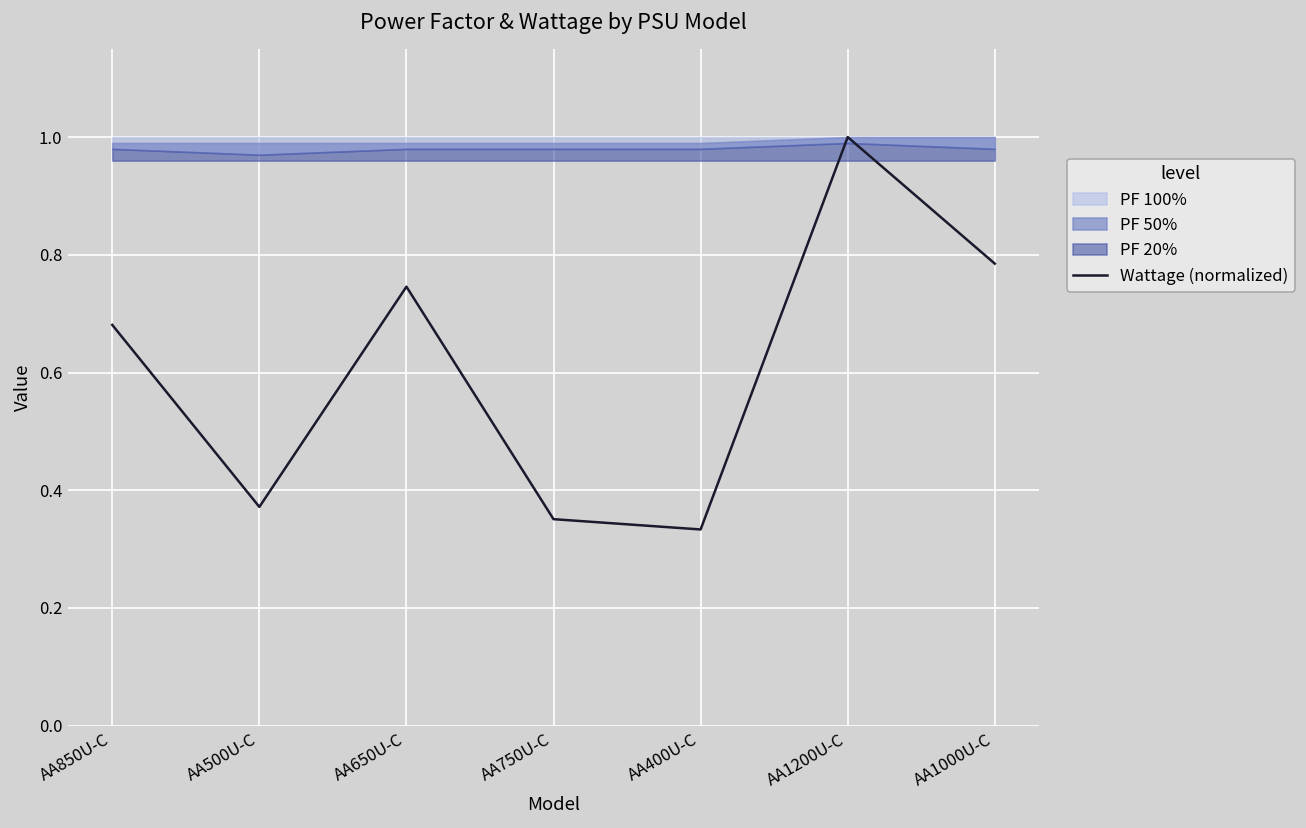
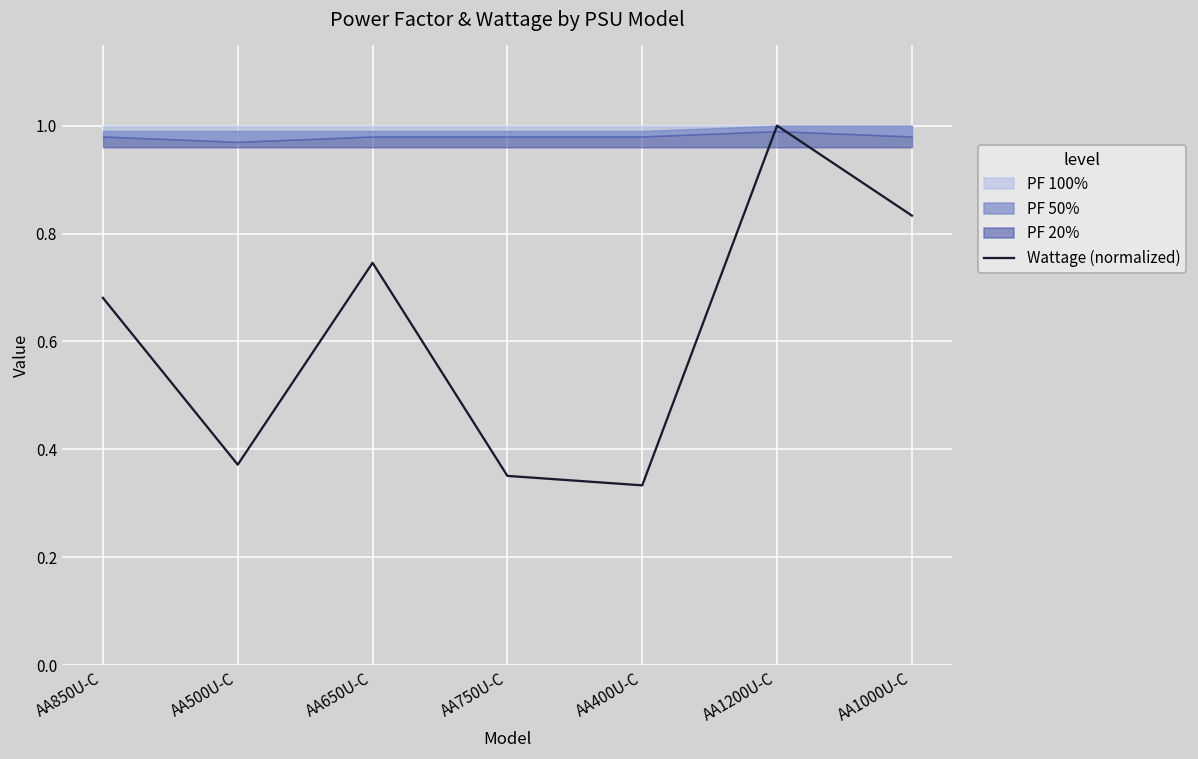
Wattage (normalized), AA1000U-C: 0.79 -> 0.83
